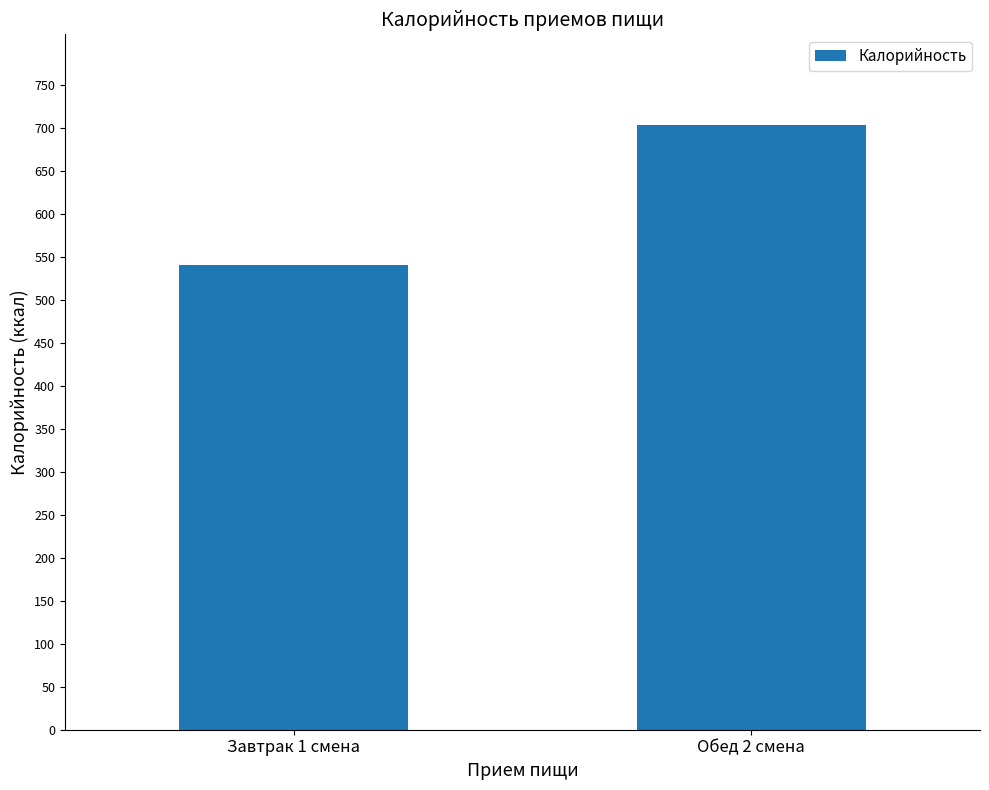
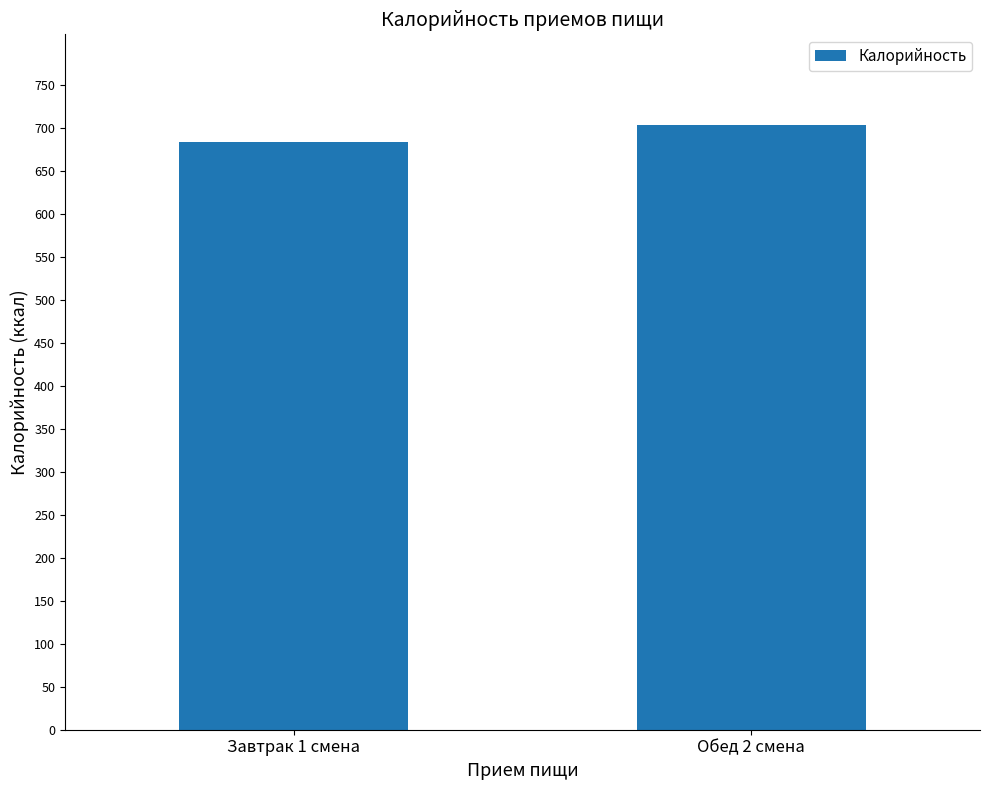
Завтрак 1 смена: 540 -> 680
